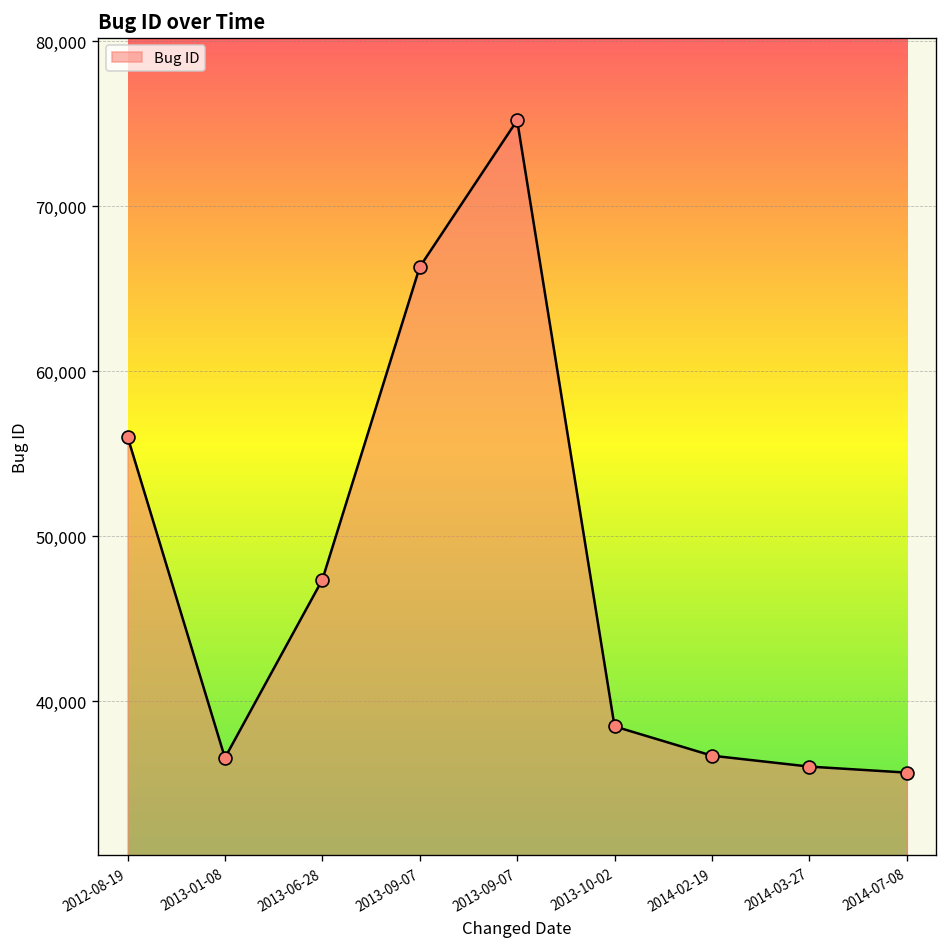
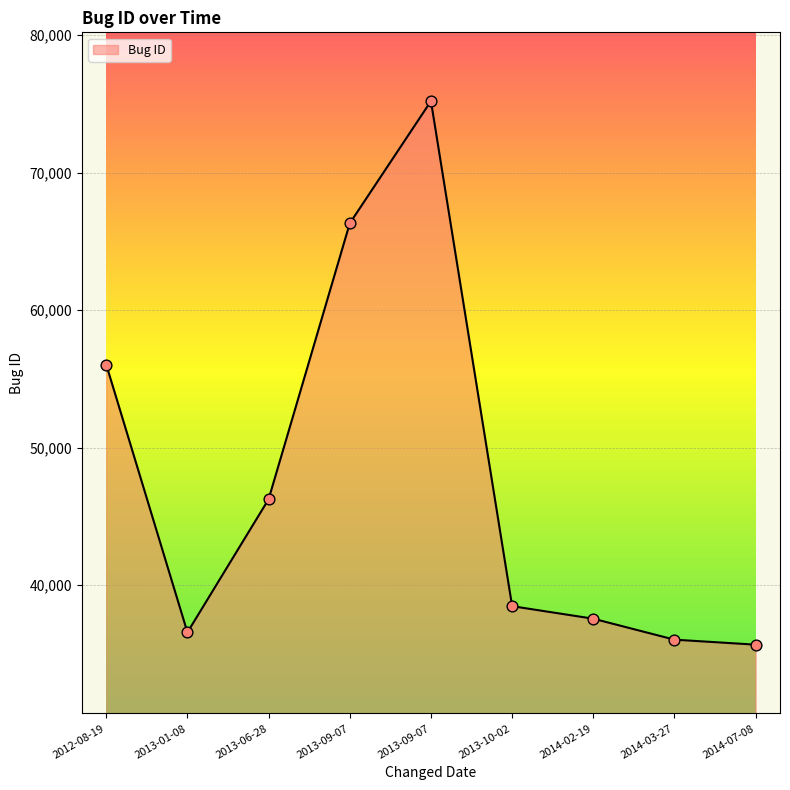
2013-06-28: 47,400 -> 46,200
2014-02-19: 36,700 -> 37,600
